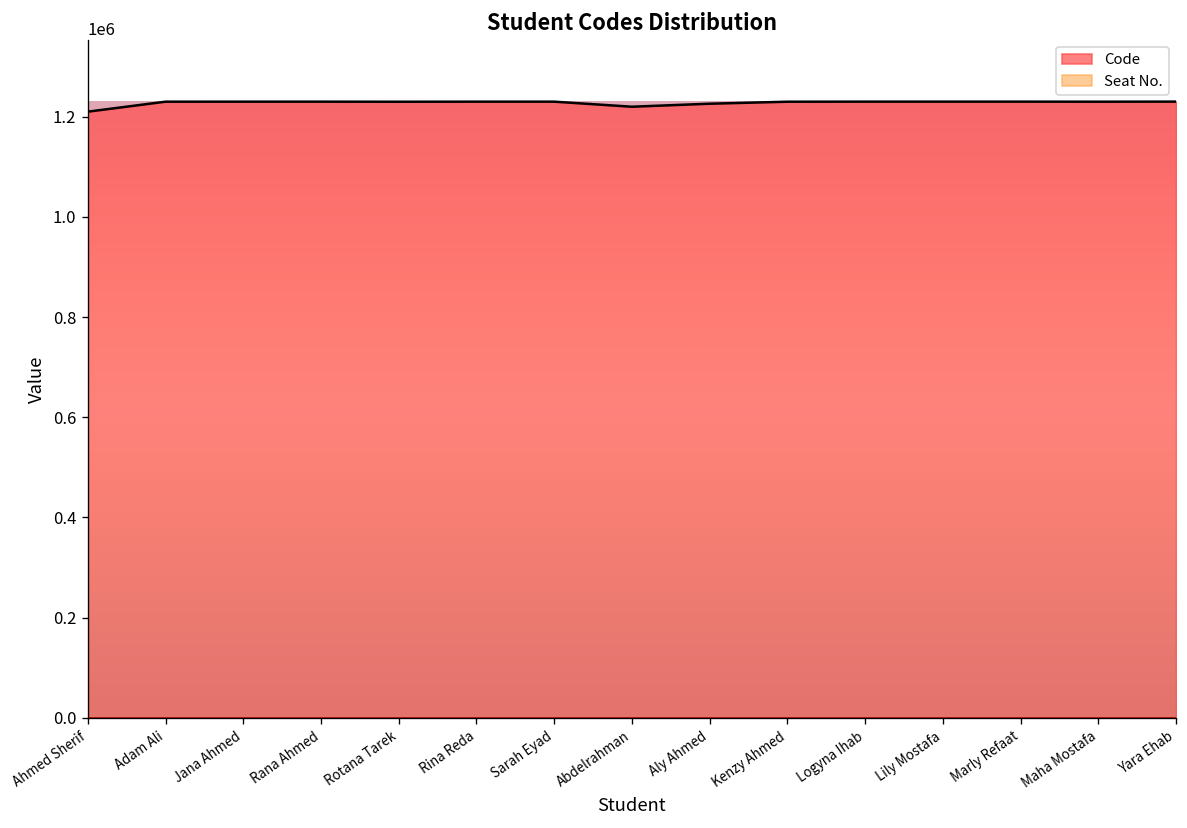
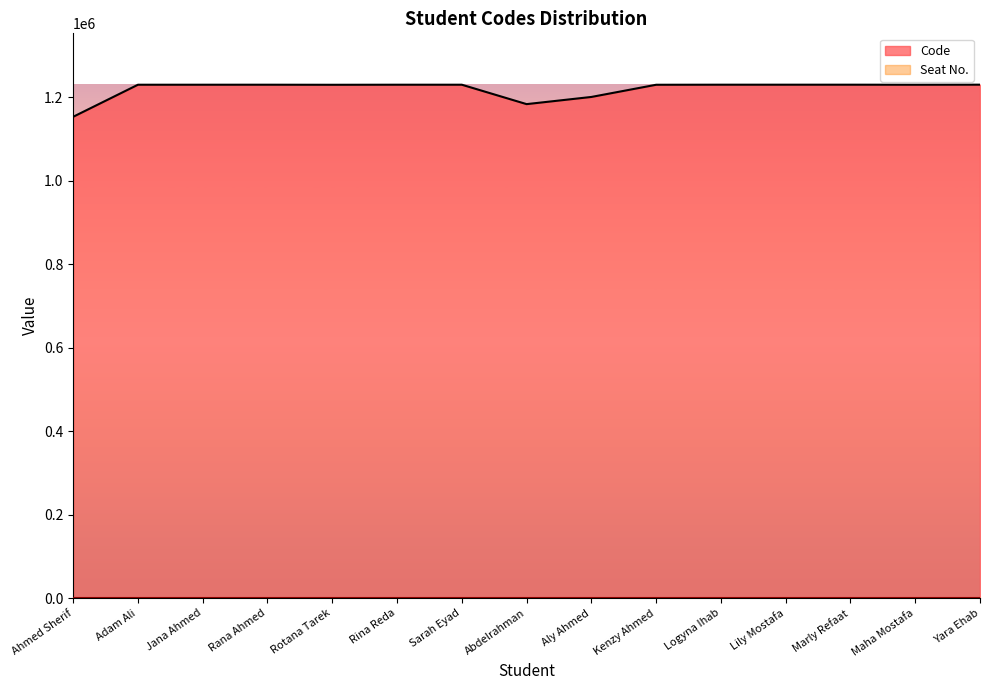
Code, Ahmed Sherif: 1210000 -> 1150000
Code, Abdelrahman: 1220000 -> 1180000
Code, Aly Ahmed: 1230000 -> 1200000
